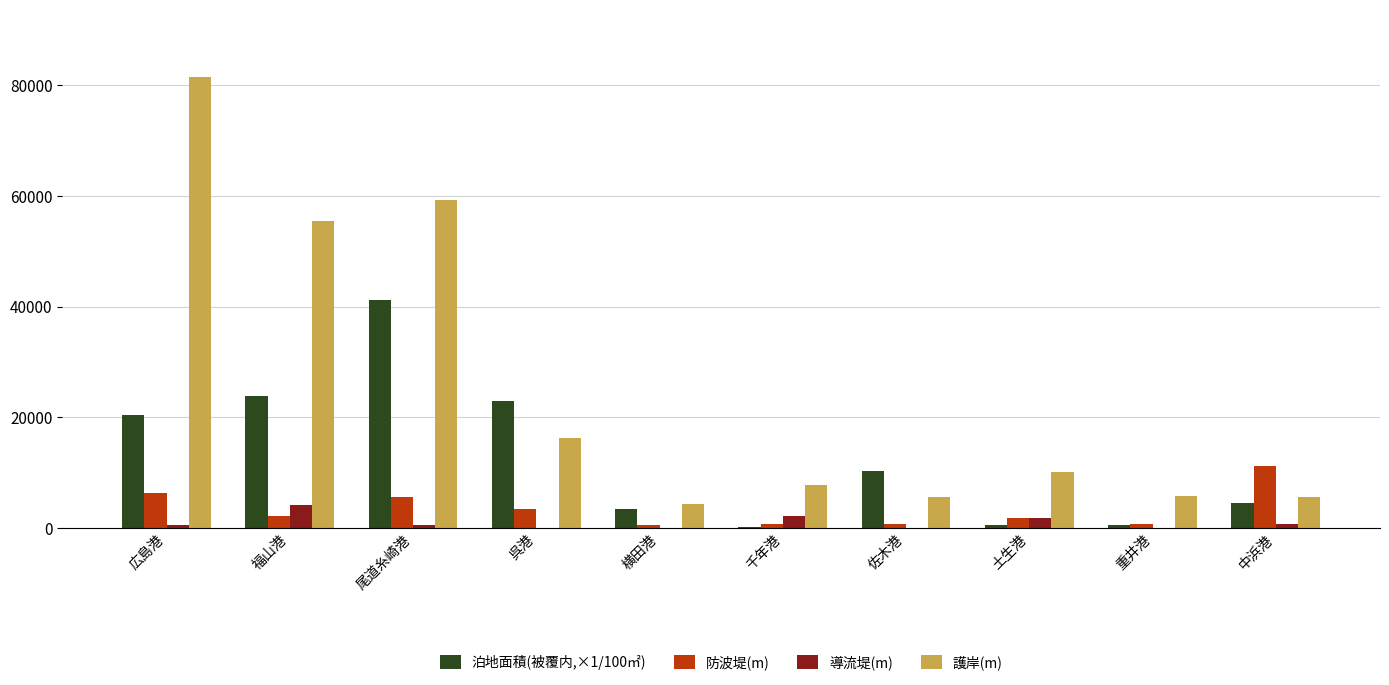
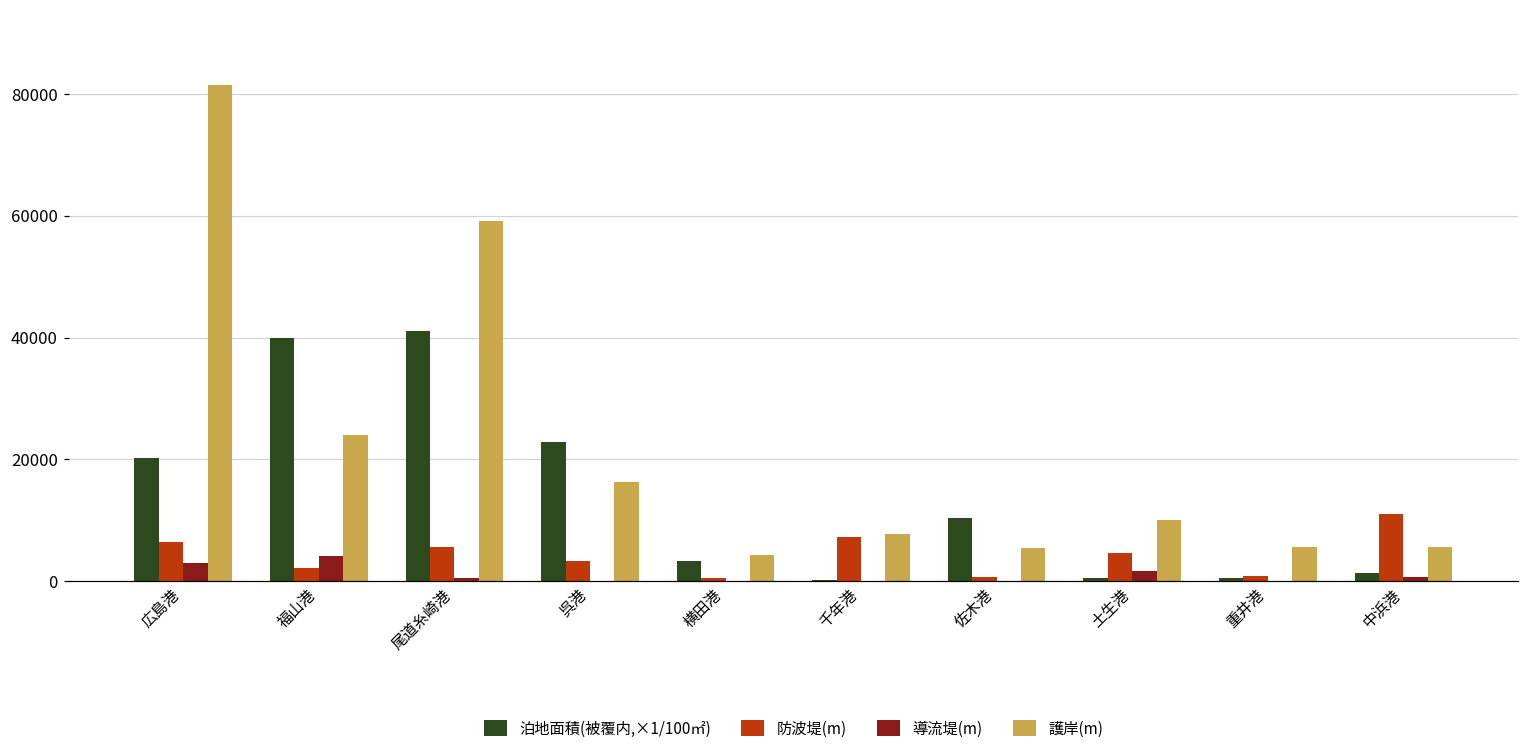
導流堤(m), 広島港: 0 -> 3000
泊地面積(被覆内,×1/100㎡), 福山港: 24000 -> 40000
護岸(m), 福山港: 56000 -> 24000
防波堤(m), 千年港: 1000 -> 7000
導流堤(m), 千年港: 2000 -> 0
防波堤(m), 土生港: 2000 -> 5000
泊地面積(被覆内,×1/100㎡), 中浜港: 5000 -> 1000
